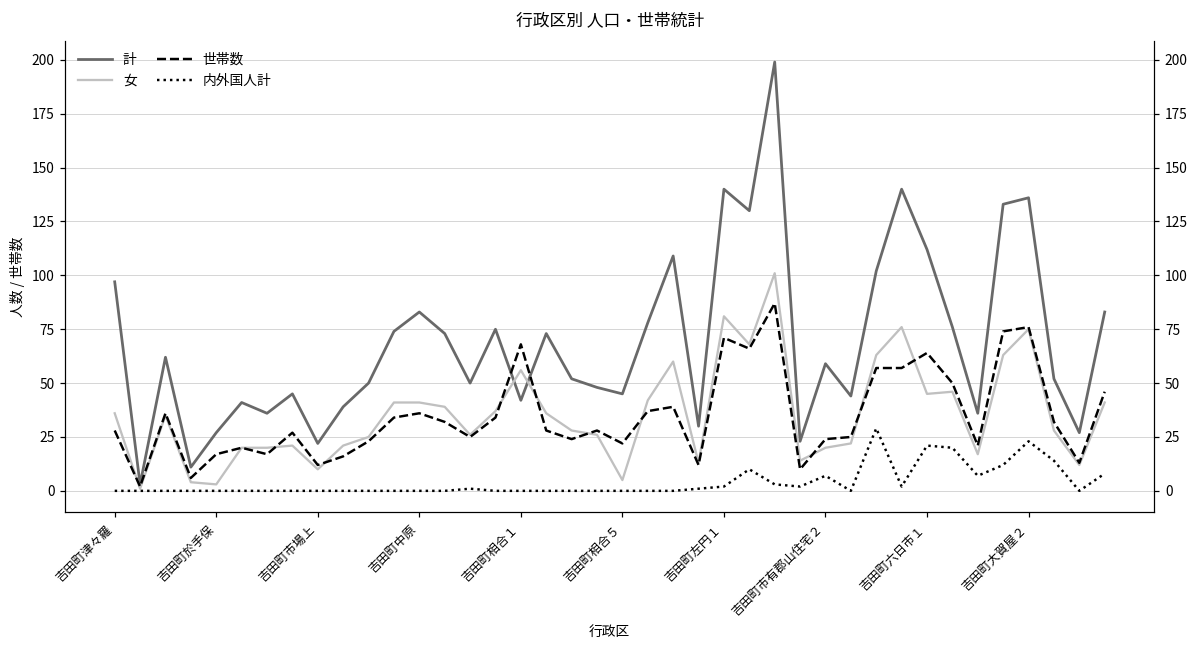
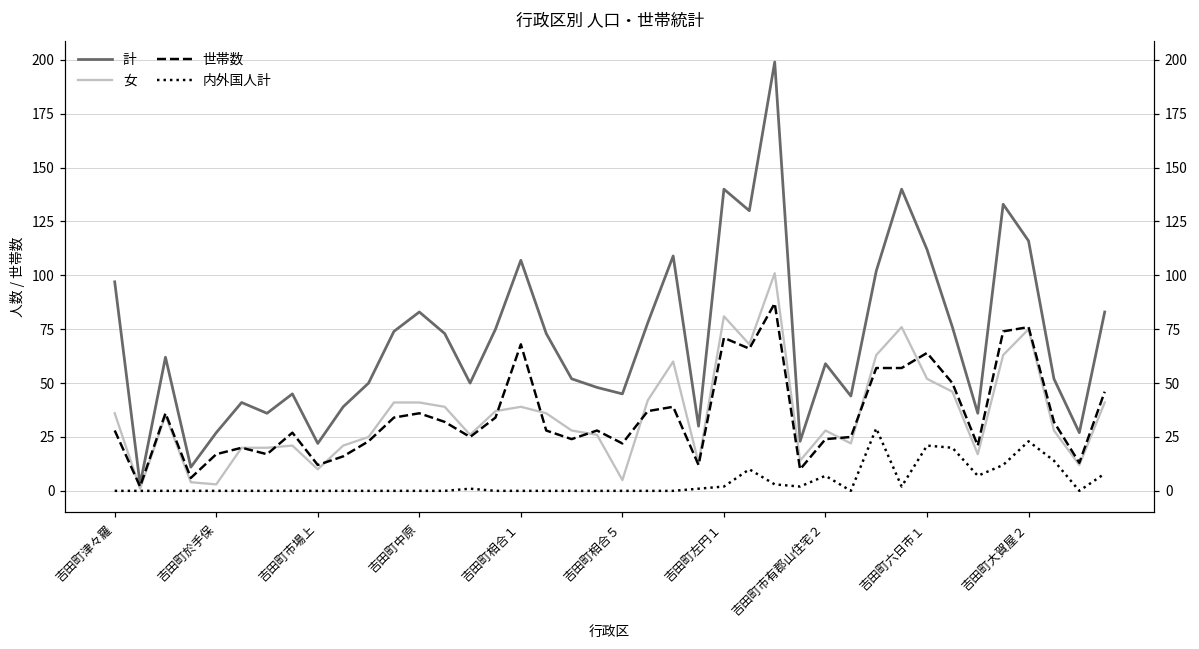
計, 吉田町相合１: 42 -> 107
女, 吉田町相合１: 56 -> 39
女, 吉田町市有郡山住宅２: 20 -> 28
女, 吉田町六日市１: 45 -> 52
計, 吉田町大賀屋２: 136 -> 116
